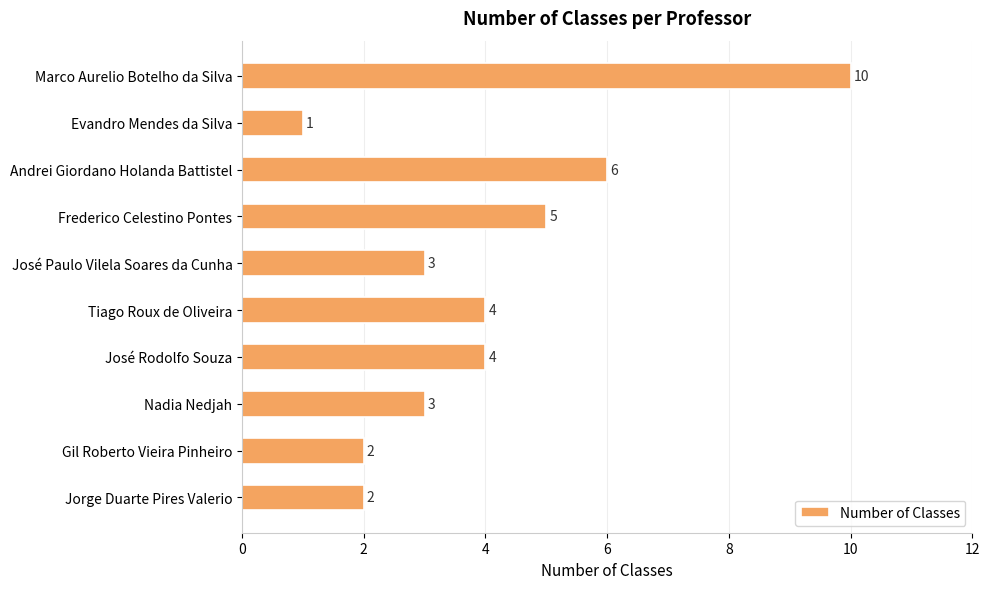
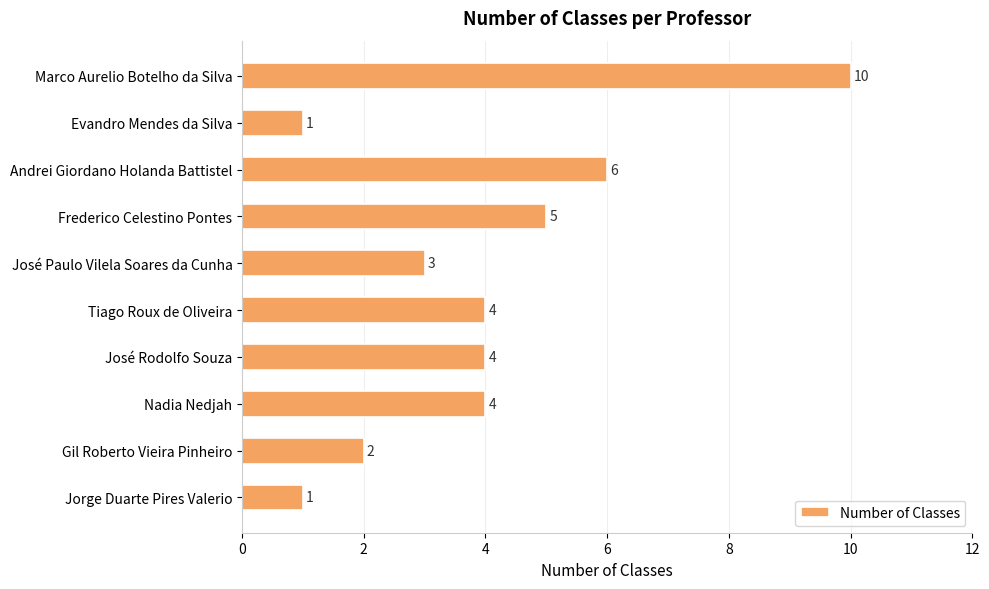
Nadia Nedjah: 3 -> 4
Jorge Duarte Pires Valerio: 2 -> 1
